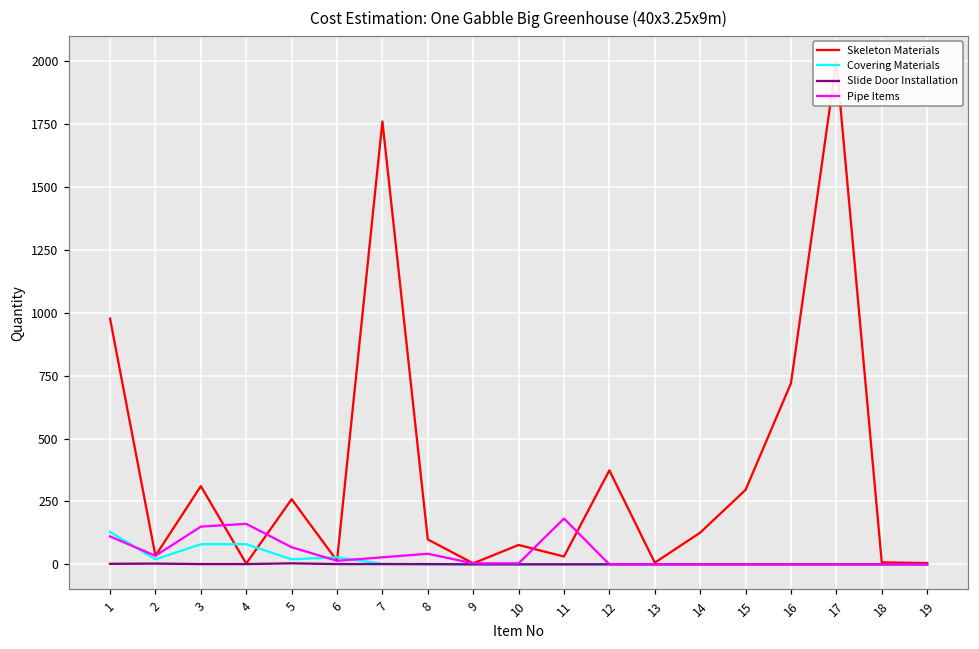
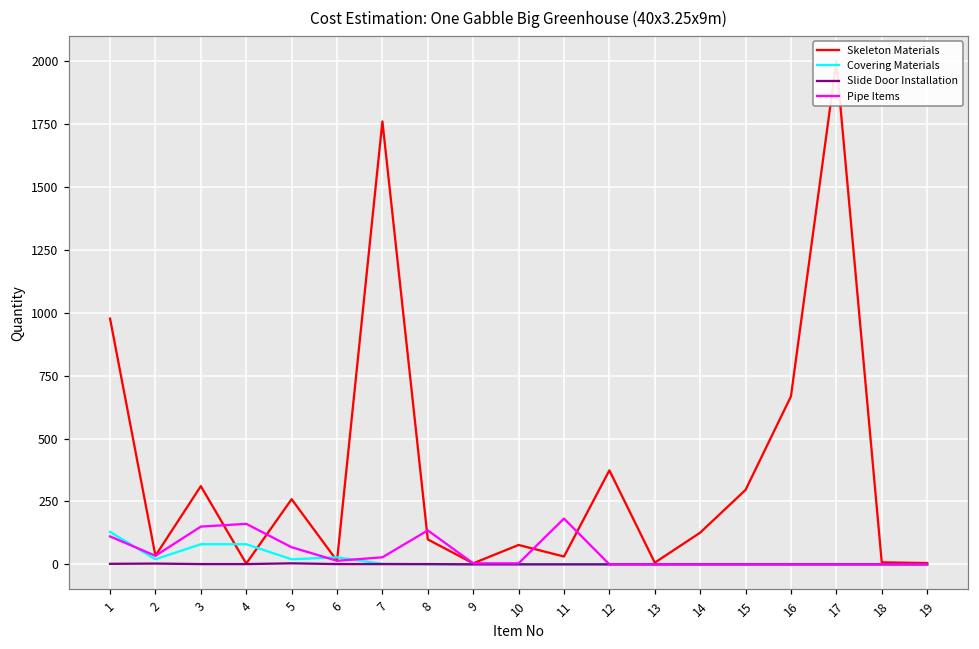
Pipe Items, 8: 40 -> 140
Skeleton Materials, 16: 720 -> 670
